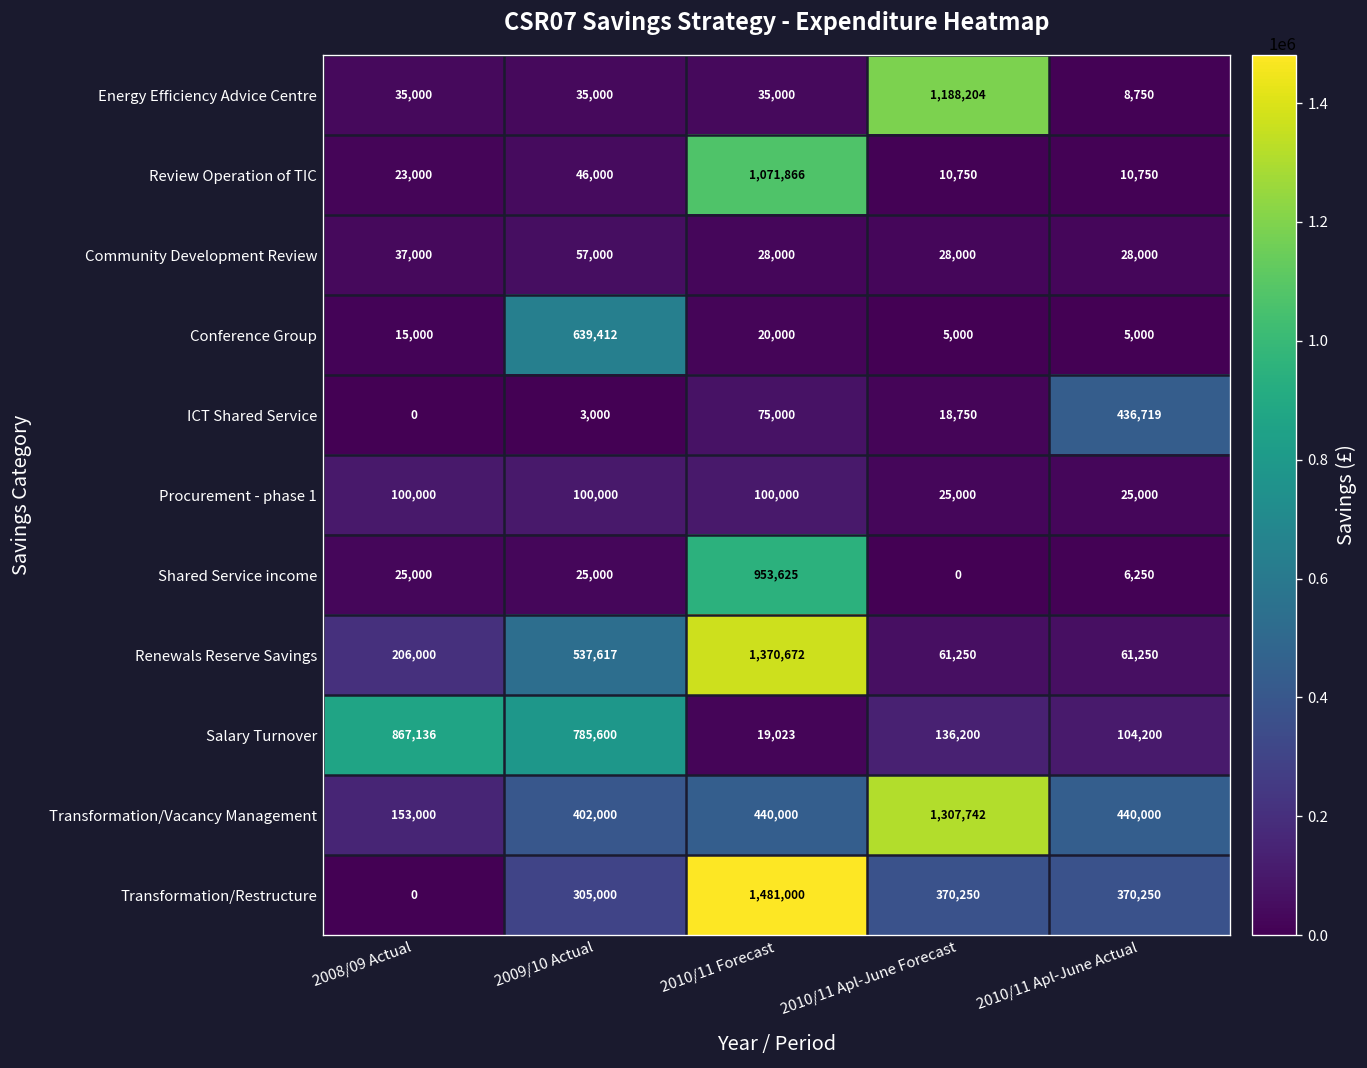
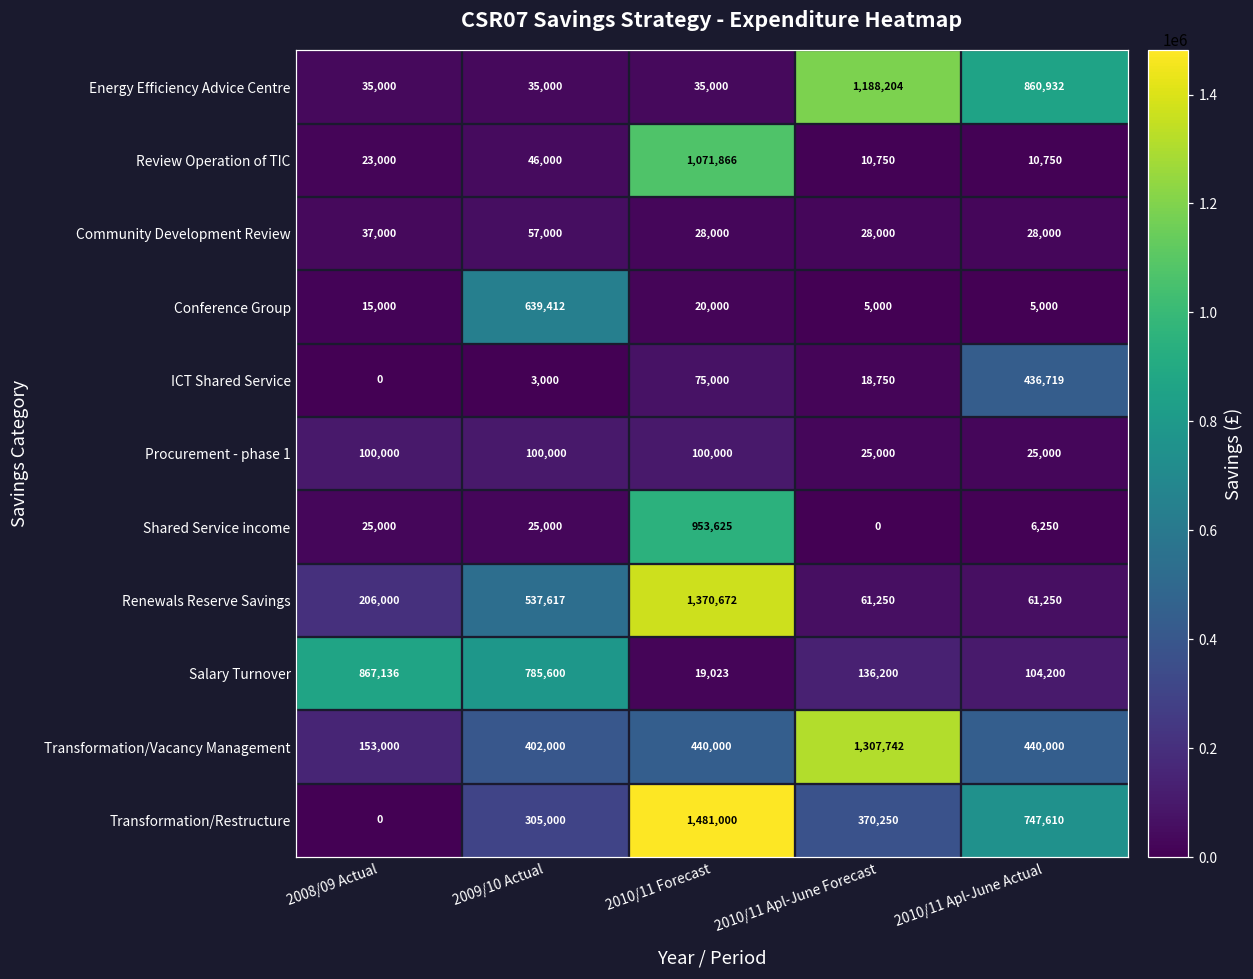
Energy Efficiency Advice Centre, 2010/11 Apl-June Actual: 8,750 -> 860,932
Transformation/Restructure, 2010/11 Apl-June Actual: 370,250 -> 747,610
